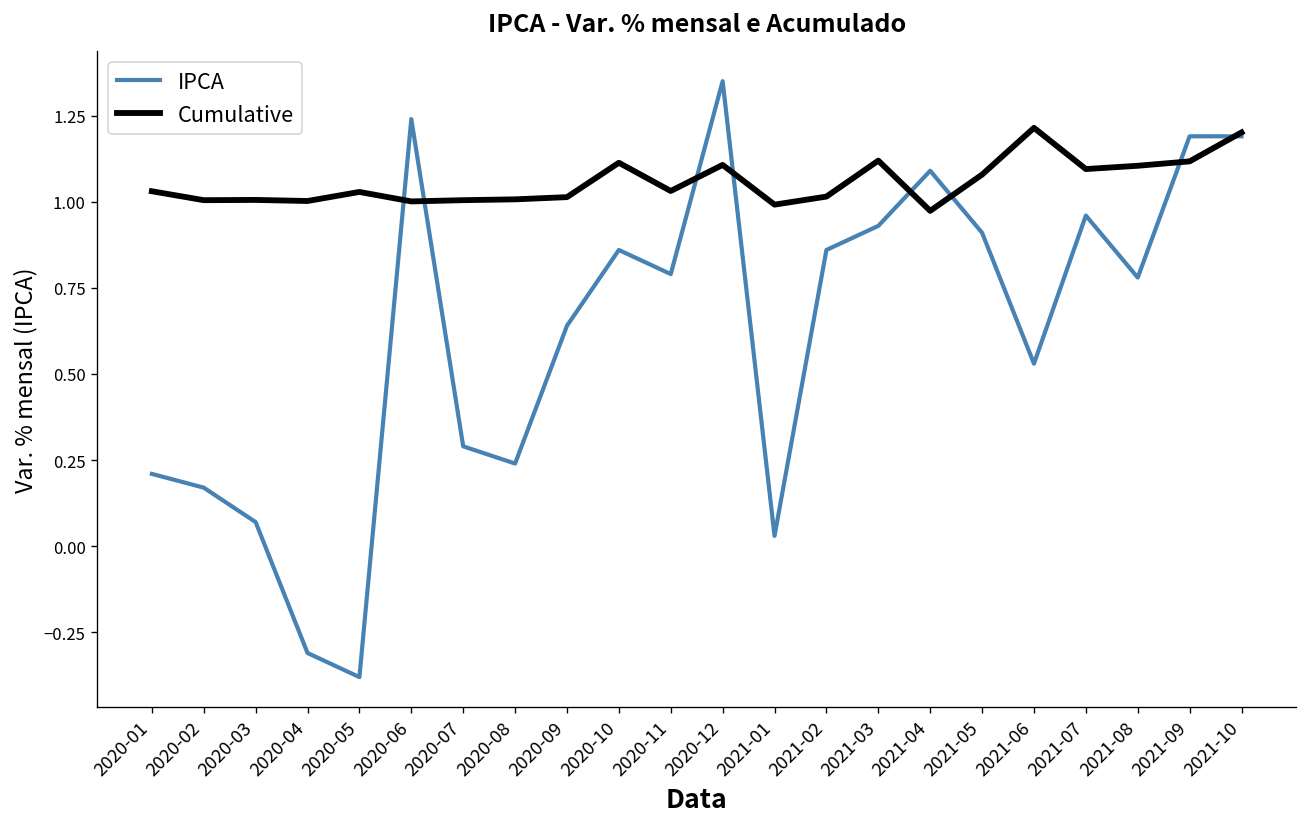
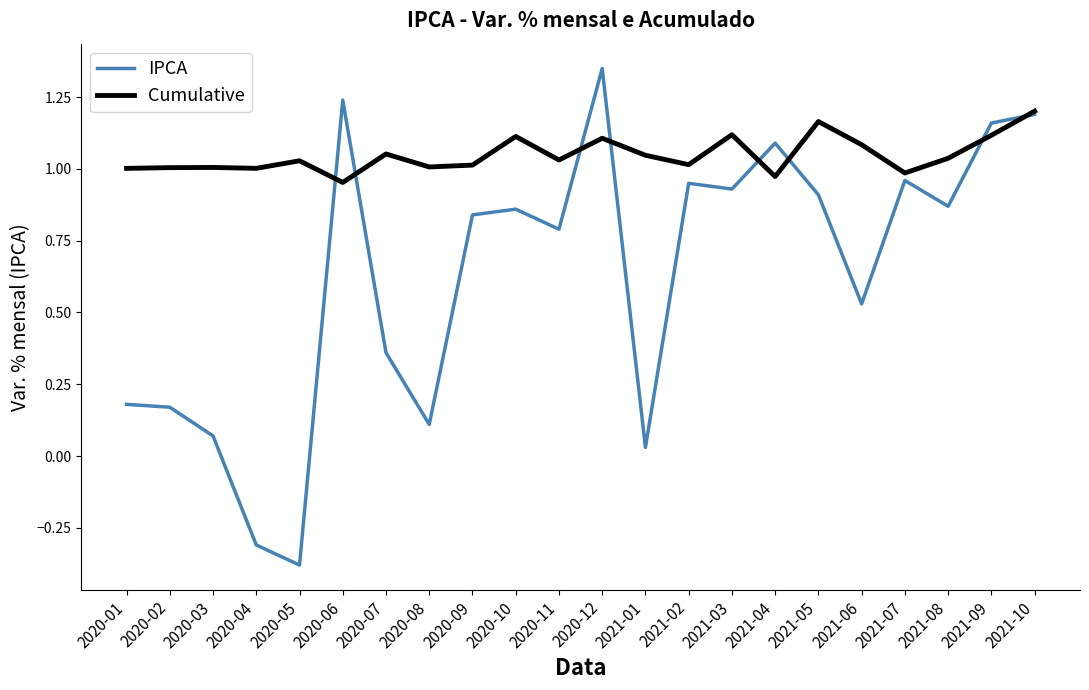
IPCA, 2020-01: 0.21 -> 0.18
Cumulative, 2020-01: 1.03 -> 1.00
Cumulative, 2020-06: 1.00 -> 0.95
IPCA, 2020-07: 0.29 -> 0.36
Cumulative, 2020-07: 1.00 -> 1.05
IPCA, 2020-08: 0.24 -> 0.11
IPCA, 2020-09: 0.64 -> 0.84
Cumulative, 2021-01: 0.99 -> 1.05
IPCA, 2021-02: 0.86 -> 0.95
Cumulative, 2021-05: 1.08 -> 1.17
Cumulative, 2021-06: 1.21 -> 1.08
Cumulative, 2021-07: 1.09 -> 0.99
IPCA, 2021-08: 0.78 -> 0.87
Cumulative, 2021-08: 1.10 -> 1.04
IPCA, 2021-09: 1.19 -> 1.16
